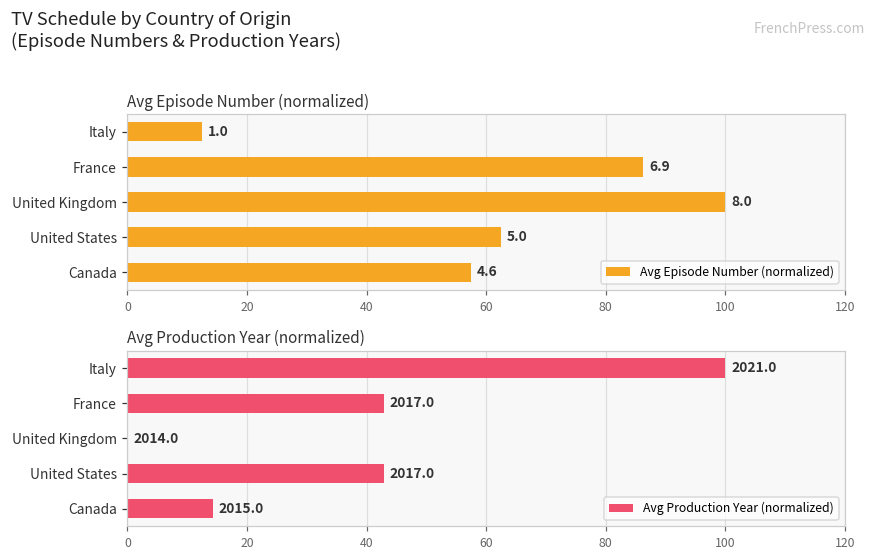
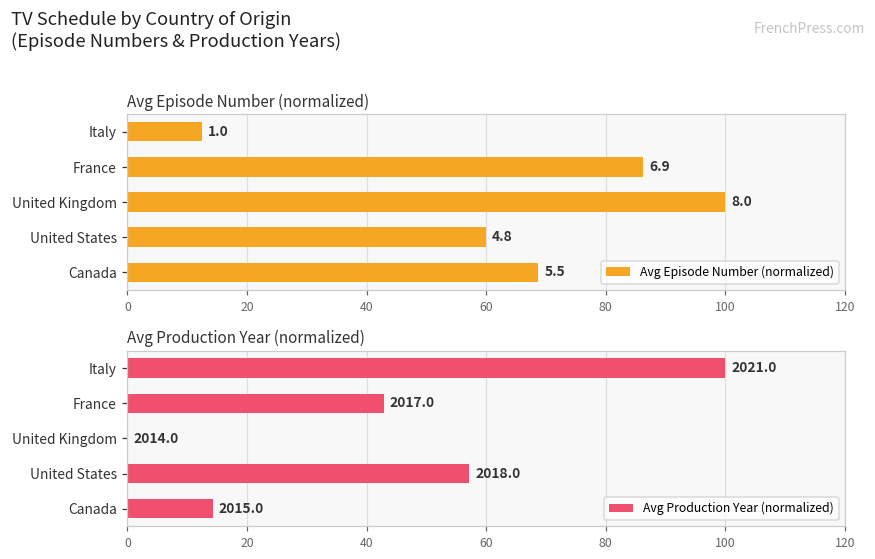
Avg Episode Number (normalized), United States: 5.0 -> 4.8
Avg Episode Number (normalized), Canada: 4.6 -> 5.5
Avg Production Year (normalized), United States: 2017.0 -> 2018.0
